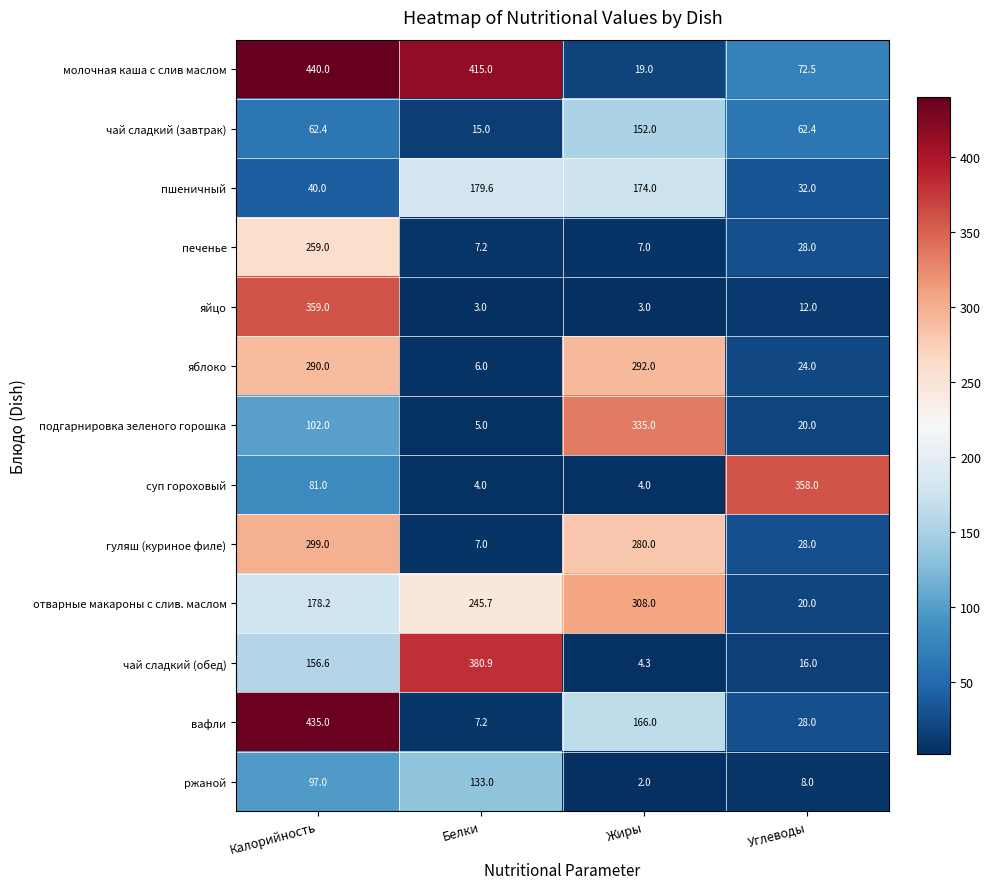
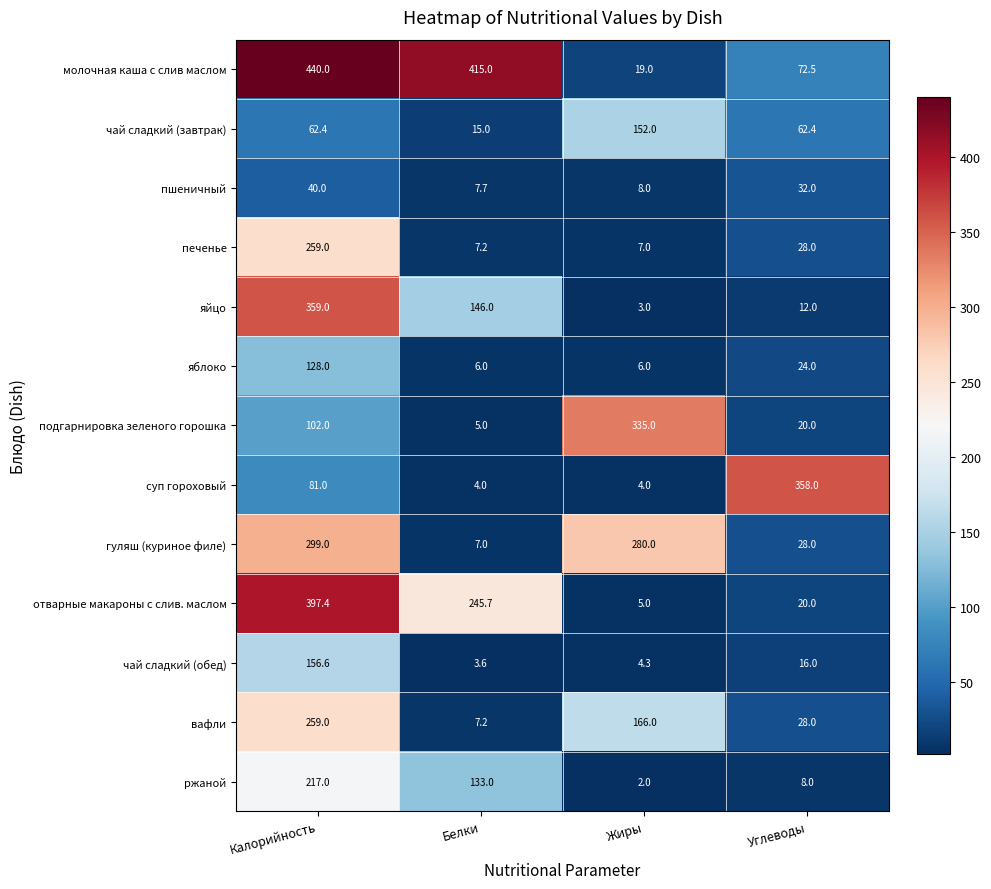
пшеничный, Белки: 179.6 -> 7.7
пшеничный, Жиры: 174.0 -> 8.0
яйцо, Белки: 3.0 -> 146.0
яблоко, Калорийность: 290.0 -> 128.0
яблоко, Жиры: 292.0 -> 6.0
отварные макароны с слив. маслом, Калорийность: 178.2 -> 397.4
отварные макароны с слив. маслом, Жиры: 308.0 -> 5.0
чай сладкий (обед), Белки: 380.9 -> 3.6
вафли, Калорийность: 435.0 -> 259.0
ржаной, Калорийность: 97.0 -> 217.0
